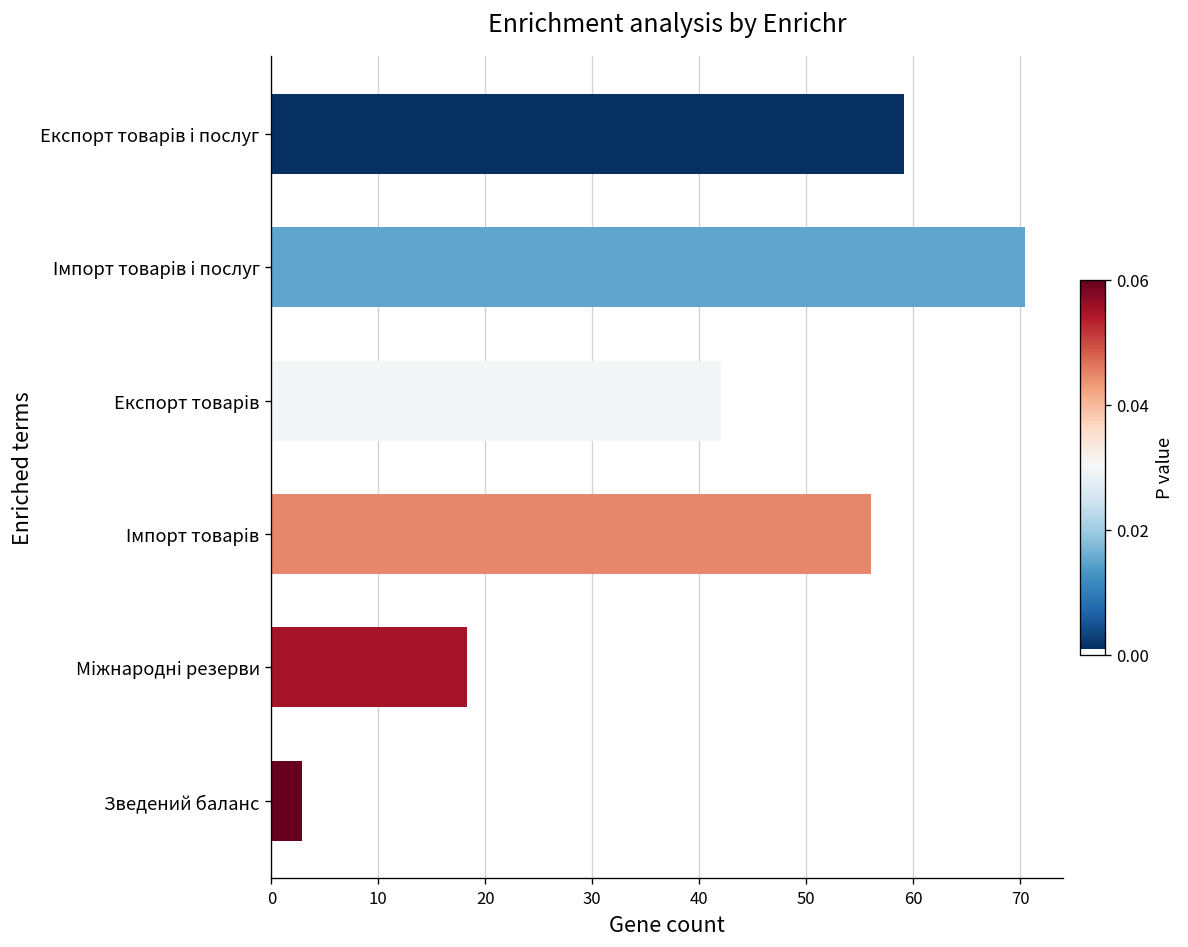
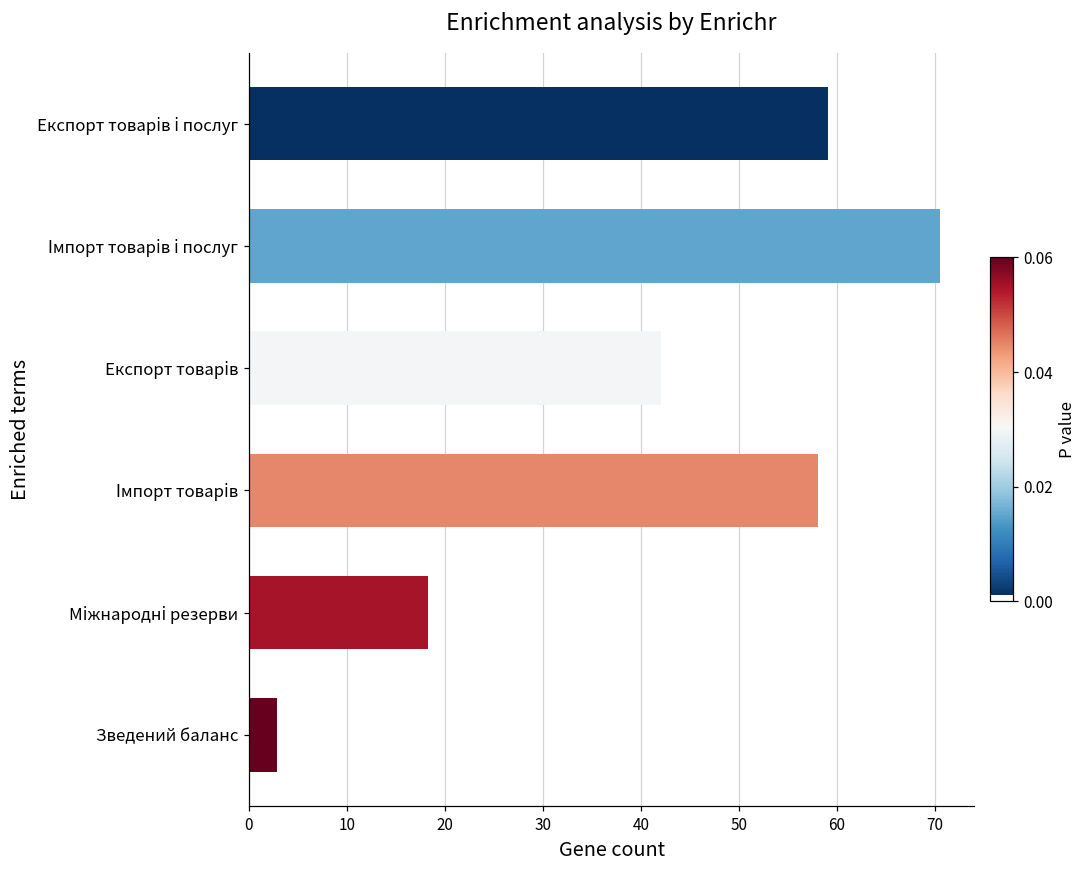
Імпорт товарів: 56 -> 58
